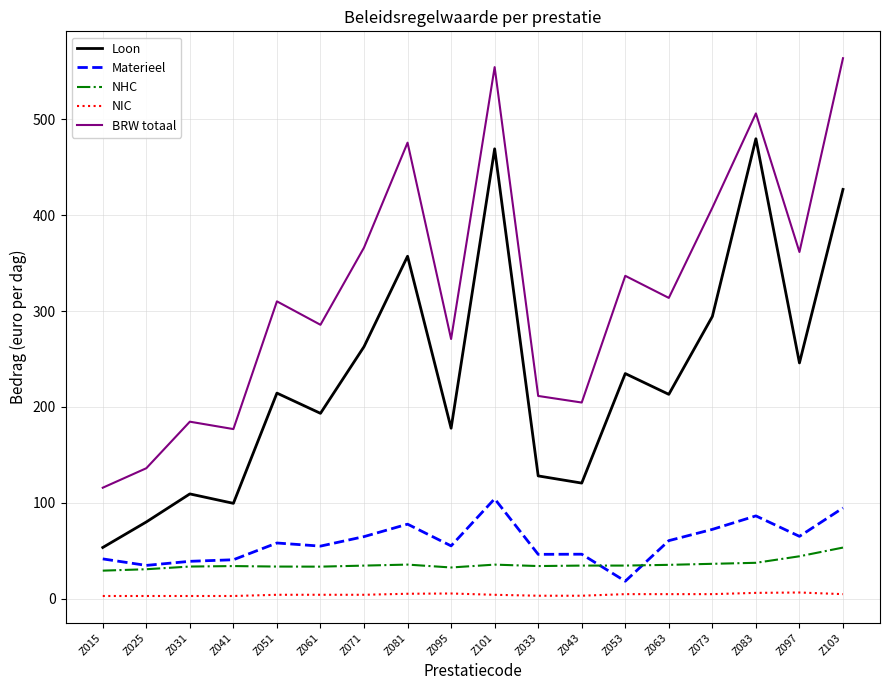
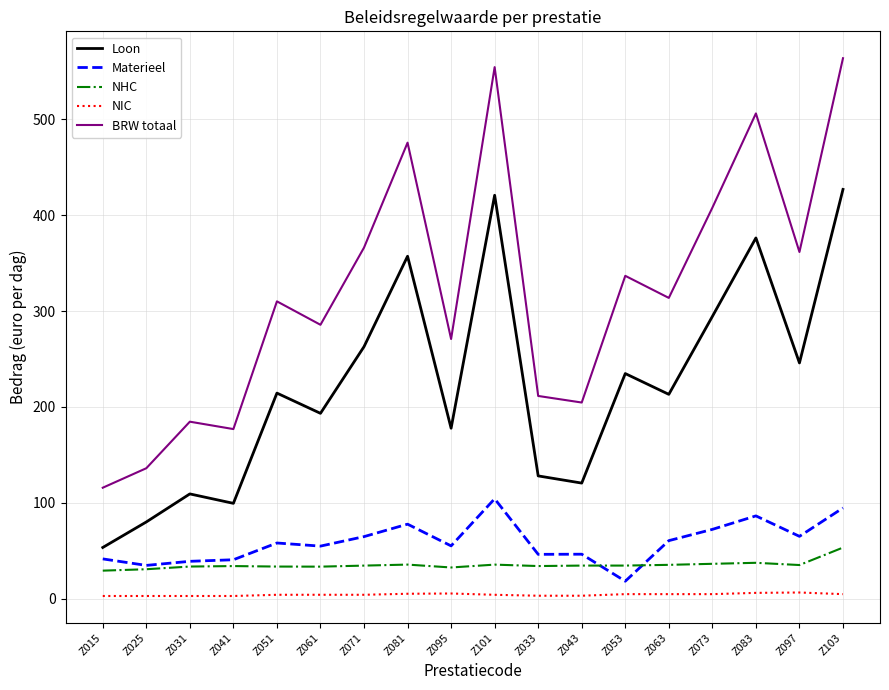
Loon, Z101: 470 -> 420
Loon, Z083: 480 -> 380
NHC, Z097: 44 -> 35
